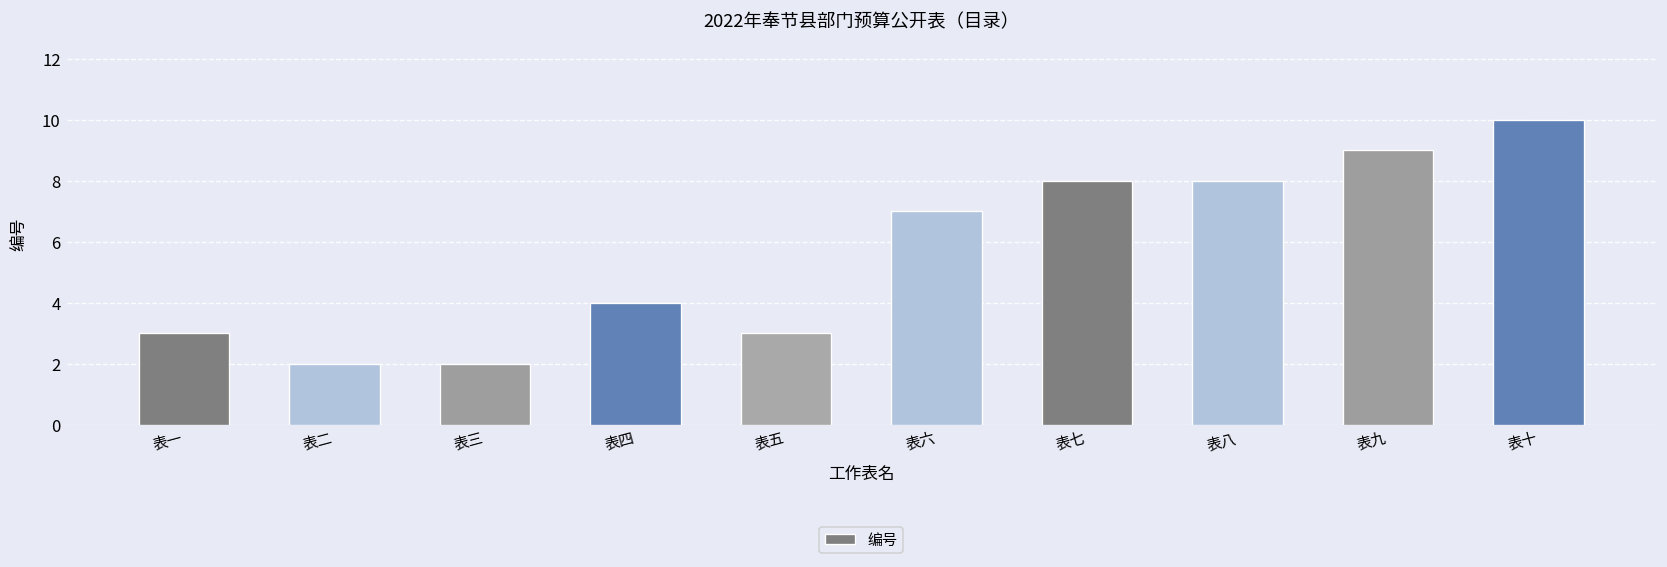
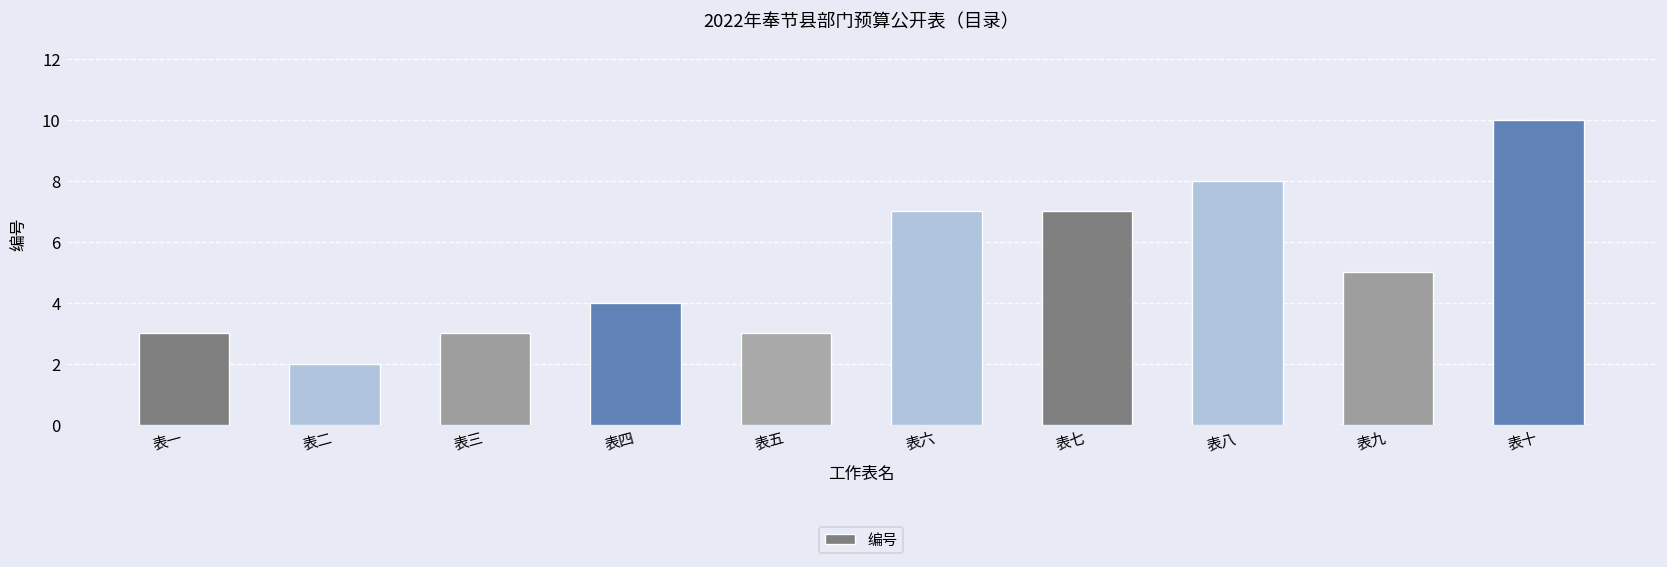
表三: 2 -> 3
表七: 8 -> 7
表九: 9 -> 5
